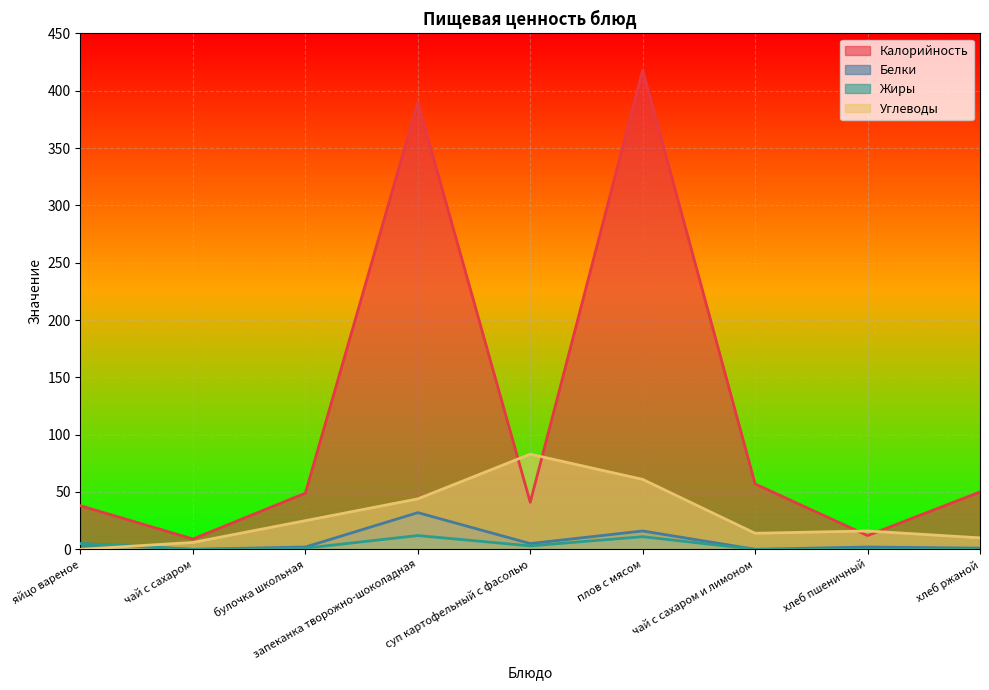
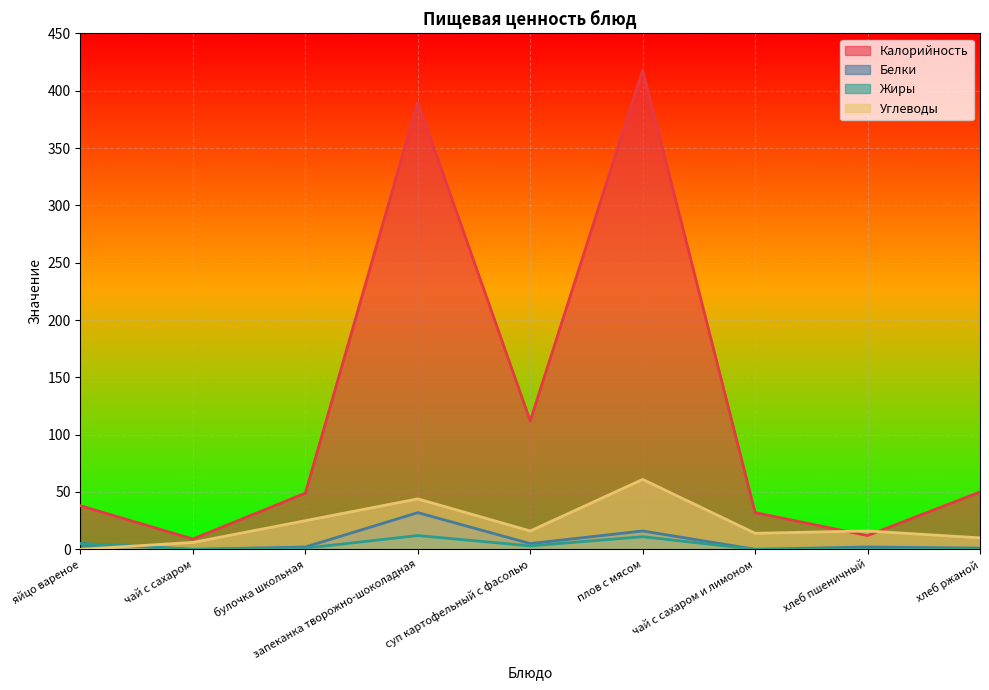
Калорийность, суп картофельный с фасолью: 41 -> 112
Углеводы, суп картофельный с фасолью: 83 -> 16
Калорийность, чай с сахаром и лимоном: 57 -> 32
